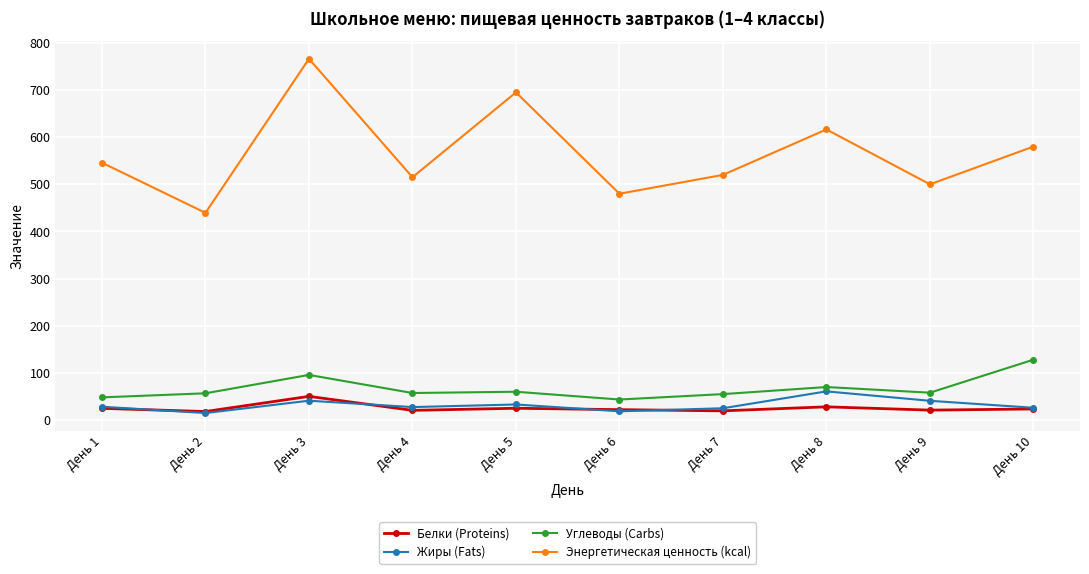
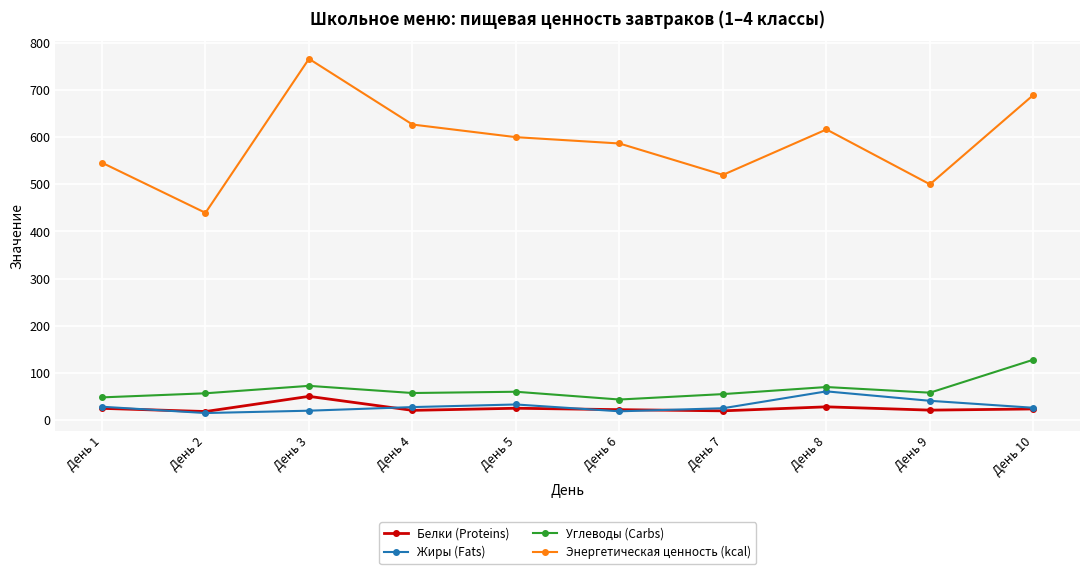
Жиры (Fats), День 3: 40 -> 20
Углеводы (Carbs), День 3: 100 -> 70
Энергетическая ценность (kcal), День 4: 520 -> 630
Энергетическая ценность (kcal), День 5: 700 -> 600
Энергетическая ценность (kcal), День 6: 480 -> 590
Энергетическая ценность (kcal), День 10: 580 -> 690
